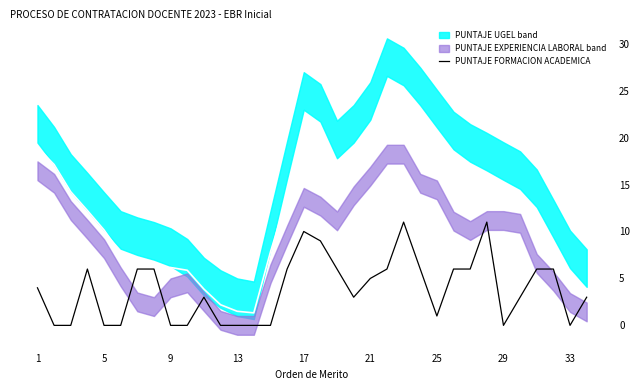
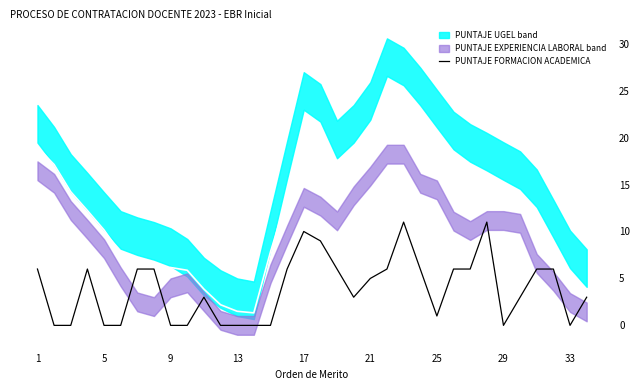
PUNTAJE FORMACION ACADEMICA, 1: 4 -> 6
